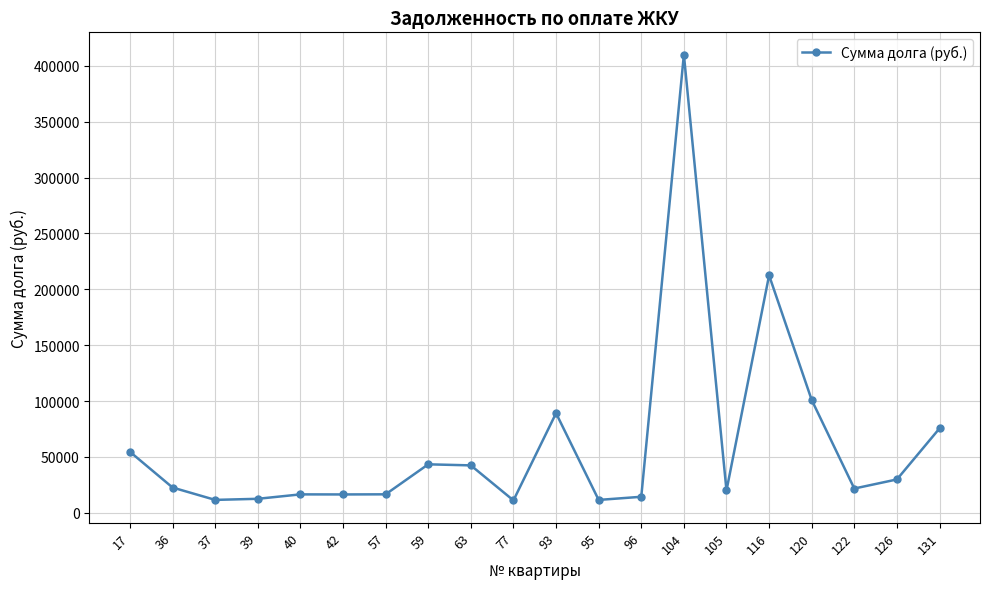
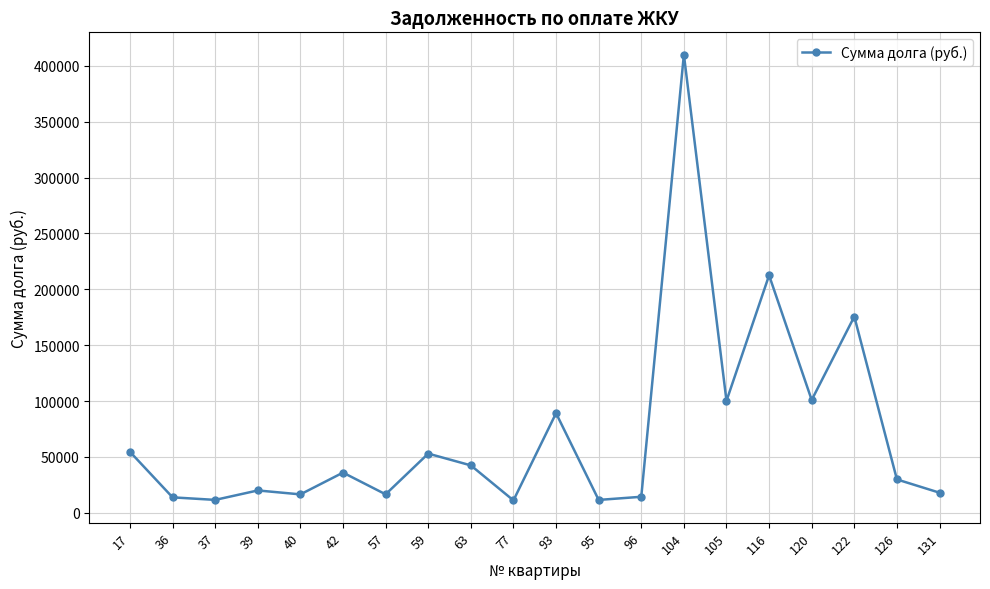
36: 23000 -> 14000
39: 13000 -> 20000
42: 16000 -> 36000
59: 43000 -> 53000
105: 20000 -> 100000
122: 22000 -> 176000
131: 76000 -> 18000
